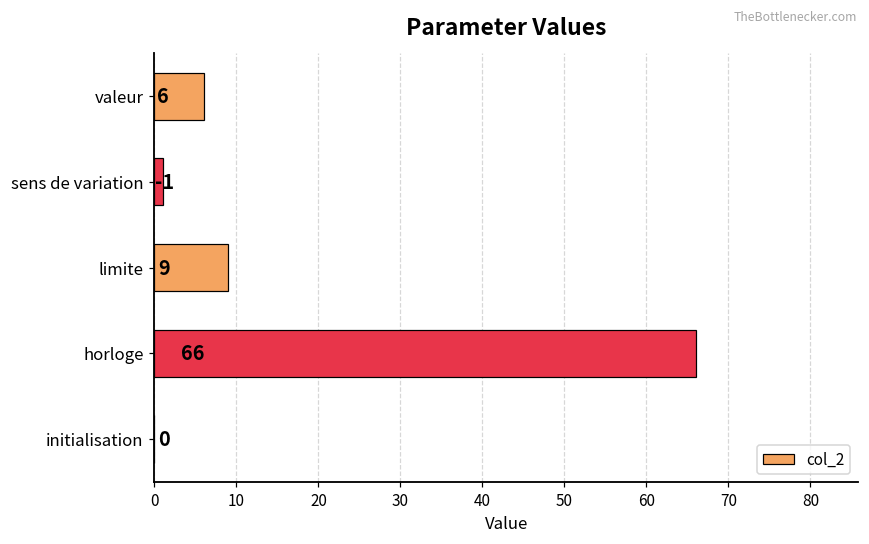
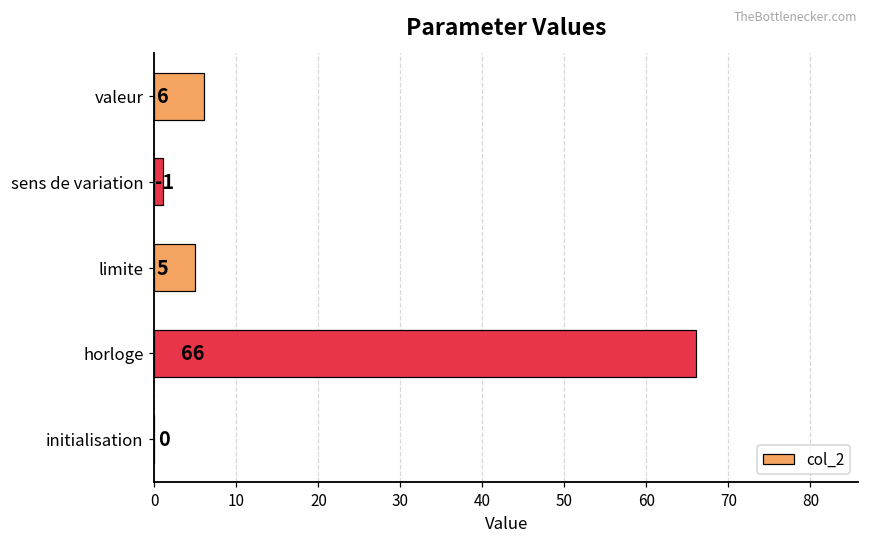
limite: 9 -> 5
